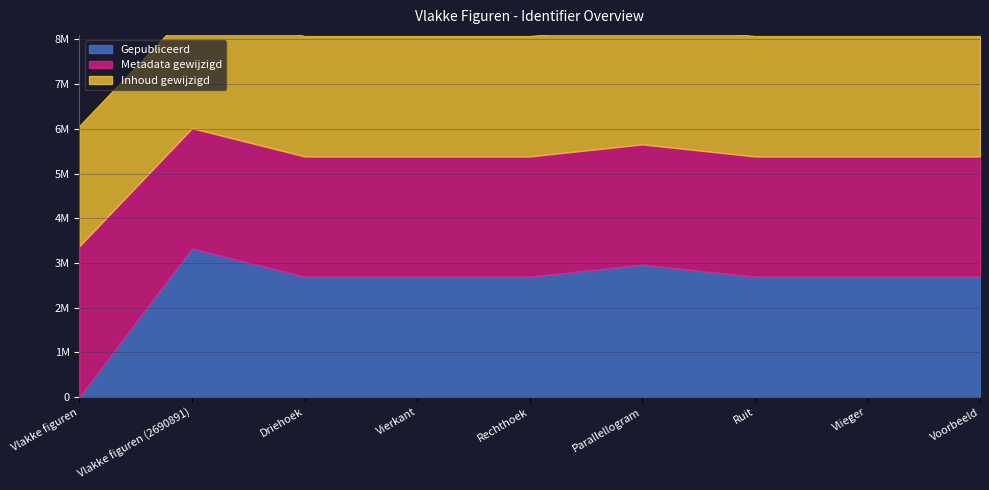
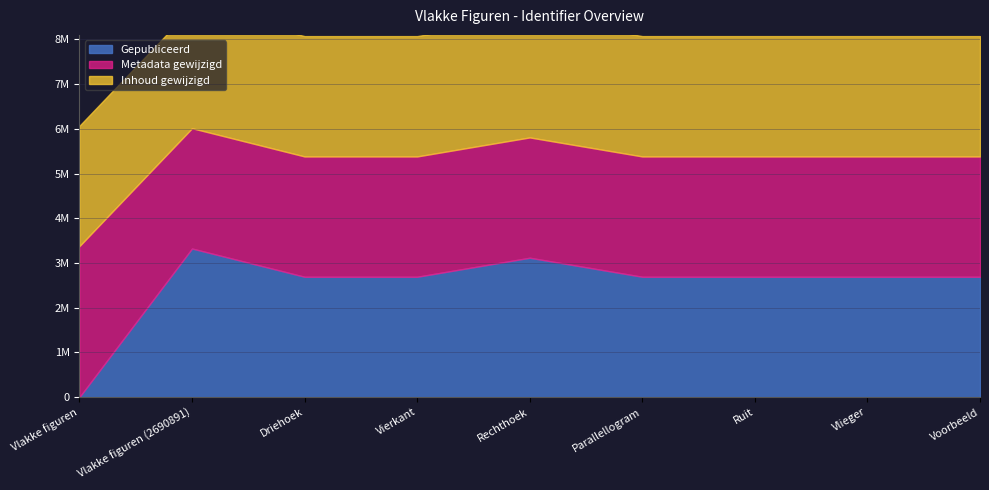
Gepubliceerd, Rechthoek: 2700000 -> 3100000
Gepubliceerd, Parallellogram: 3000000 -> 2700000
